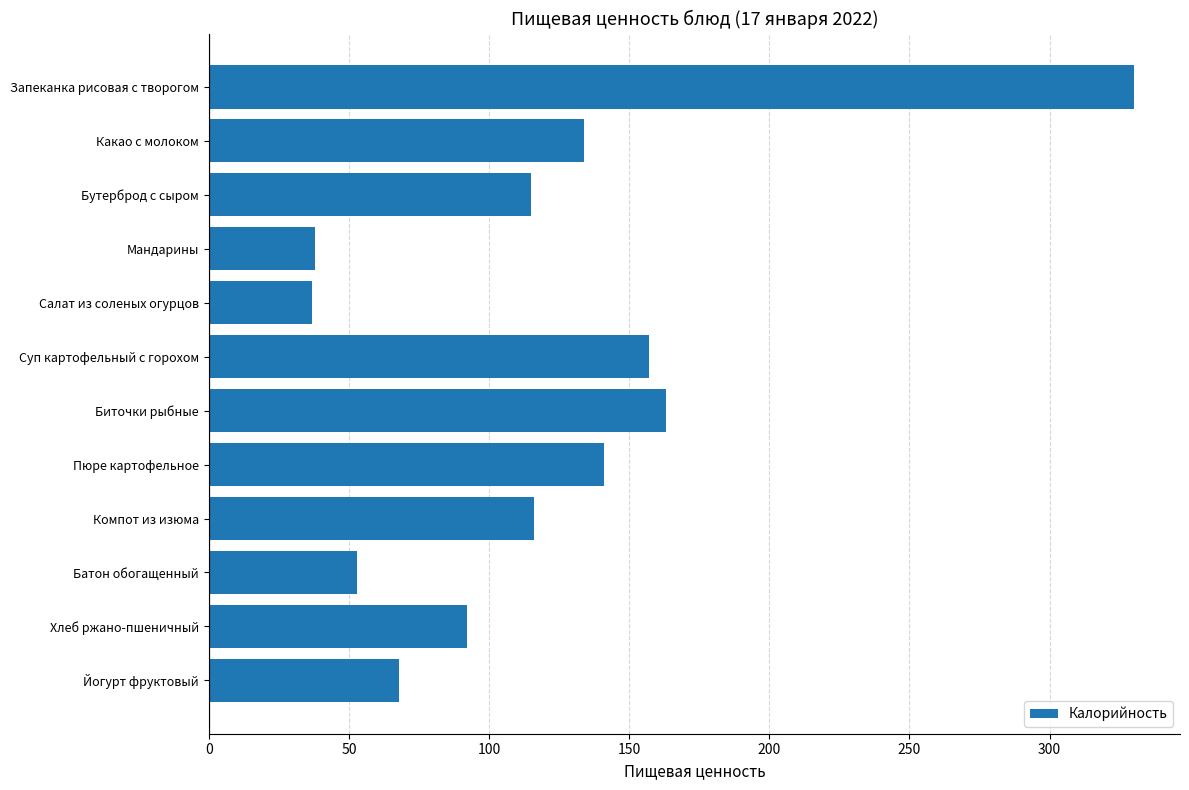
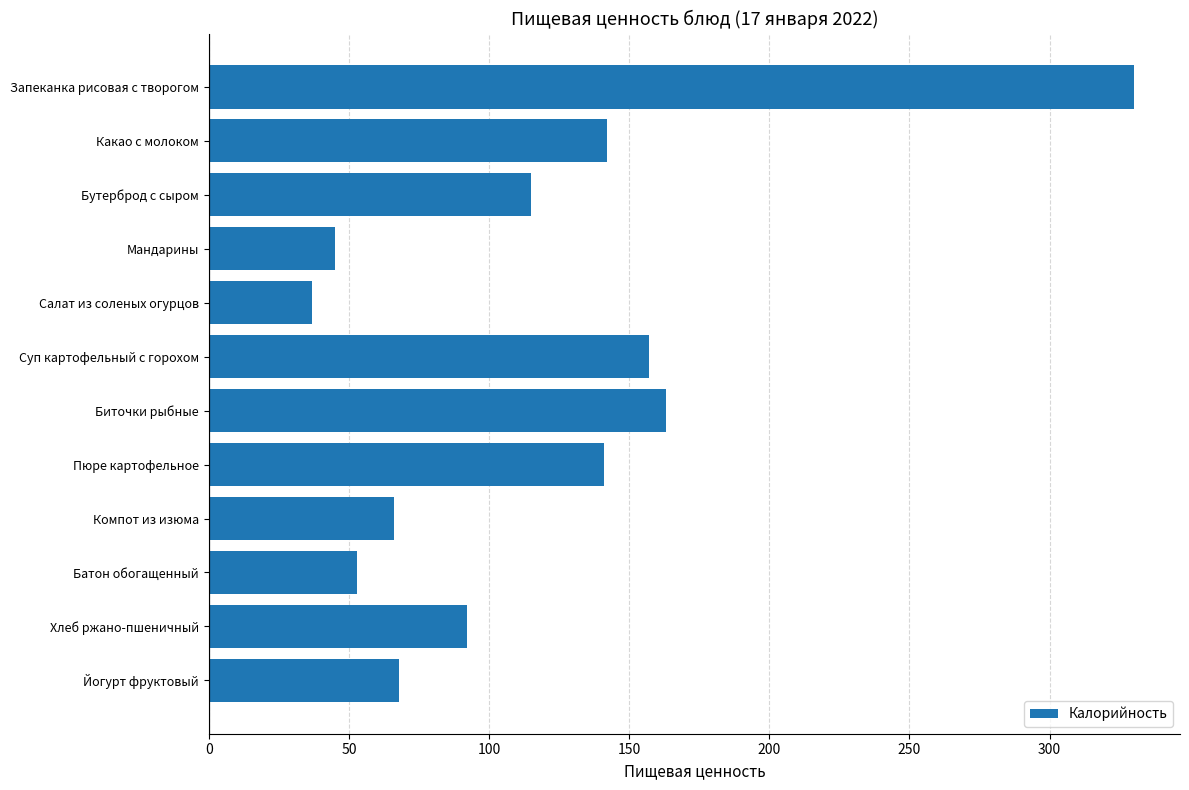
Какао с молоком: 134 -> 142
Мандарины: 38 -> 45
Компот из изюма: 116 -> 66
